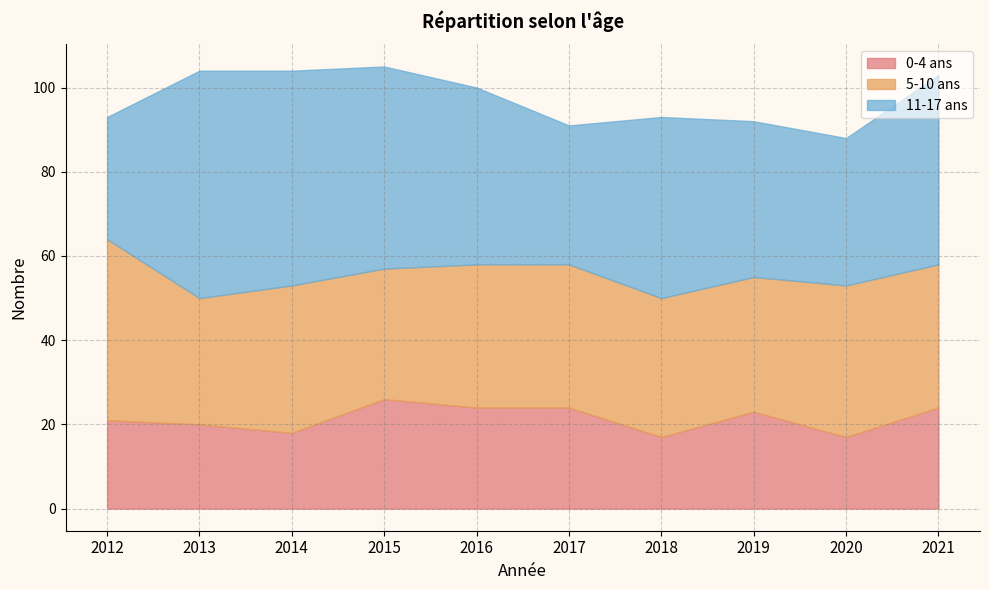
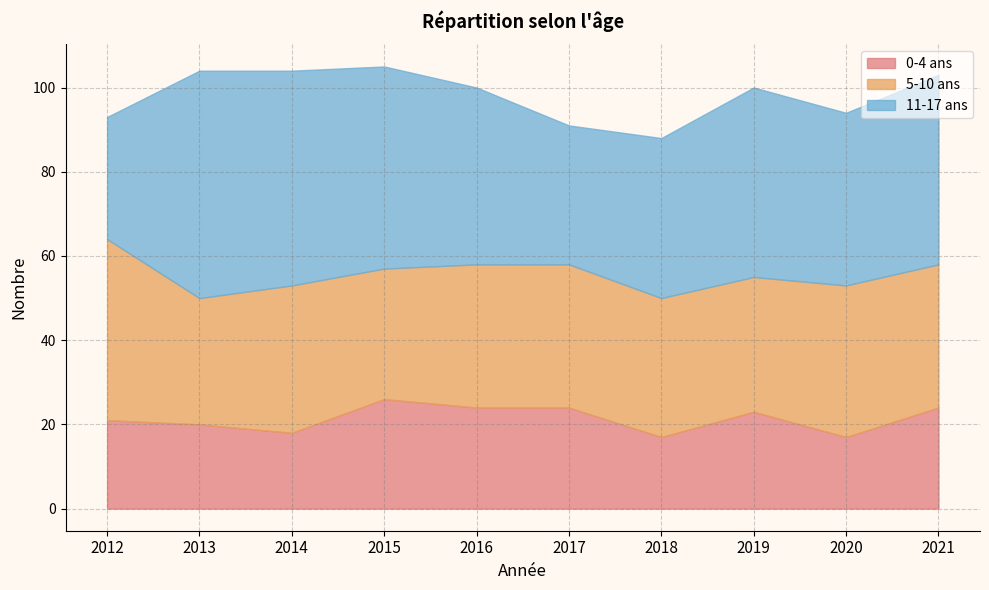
11-17 ans, 2018: 43 -> 38
11-17 ans, 2019: 37 -> 45
11-17 ans, 2020: 35 -> 41
